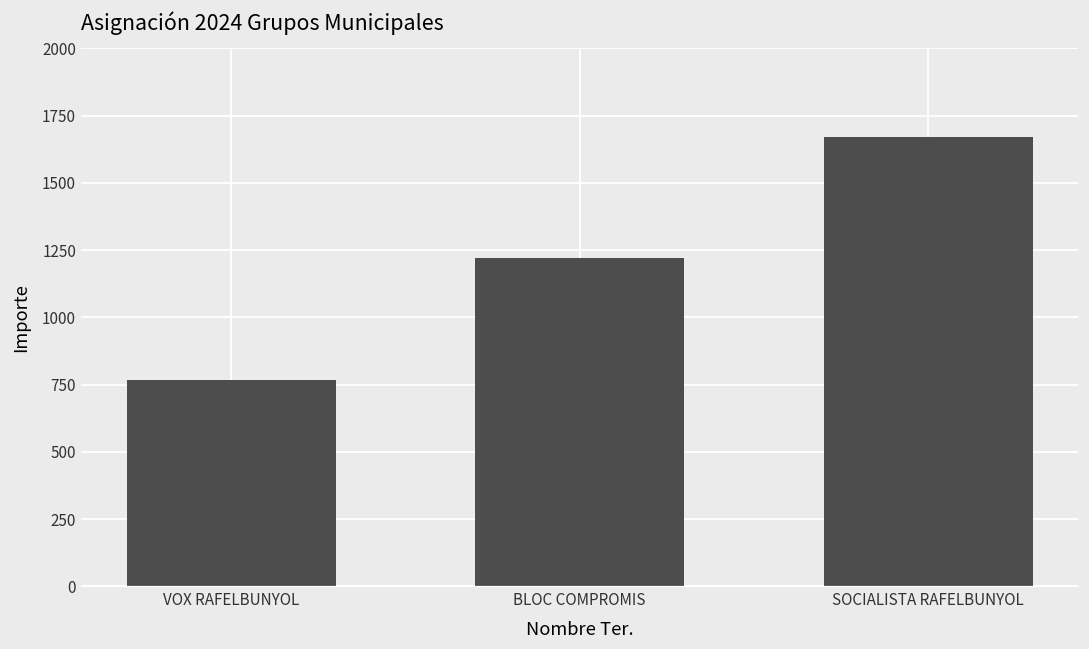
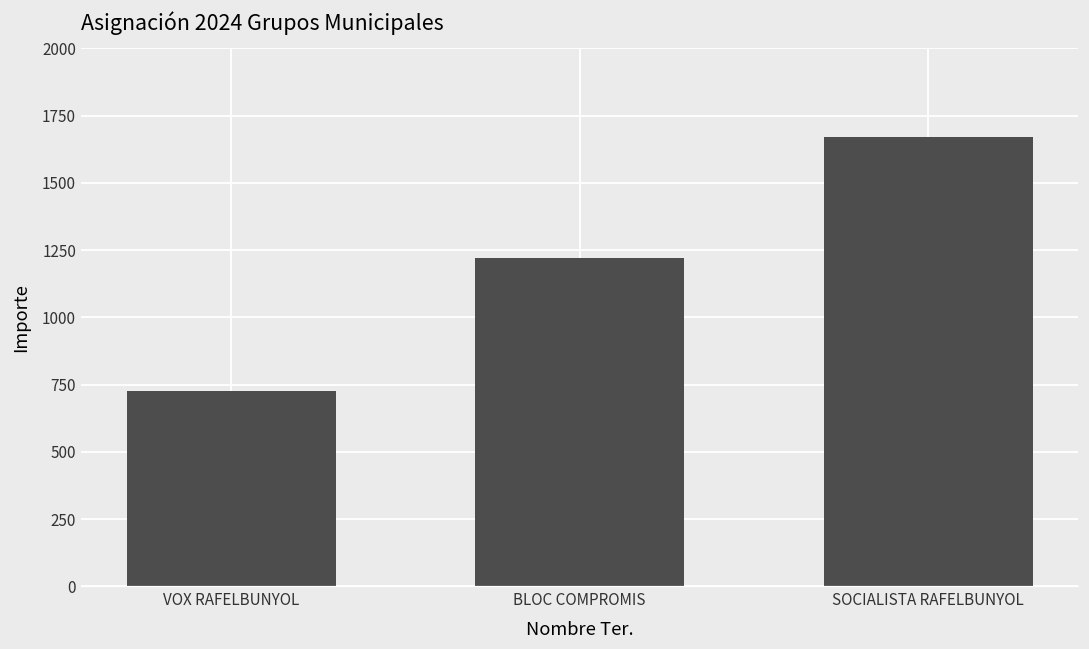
VOX RAFELBUNYOL: 770 -> 730
